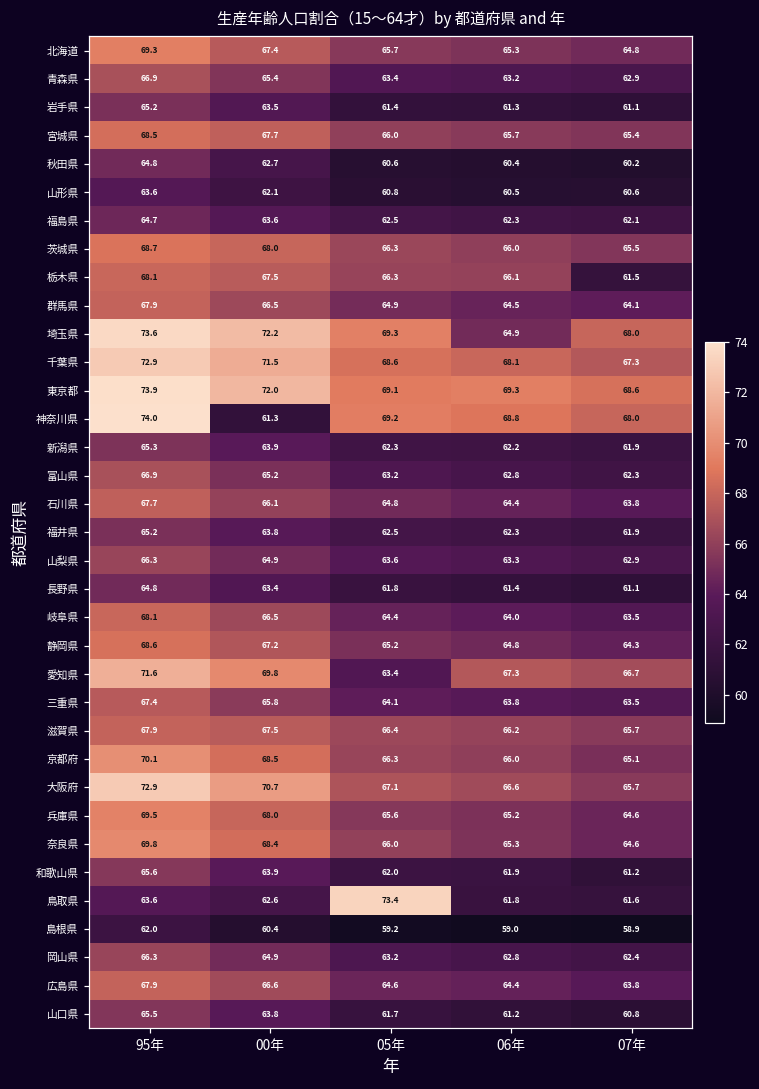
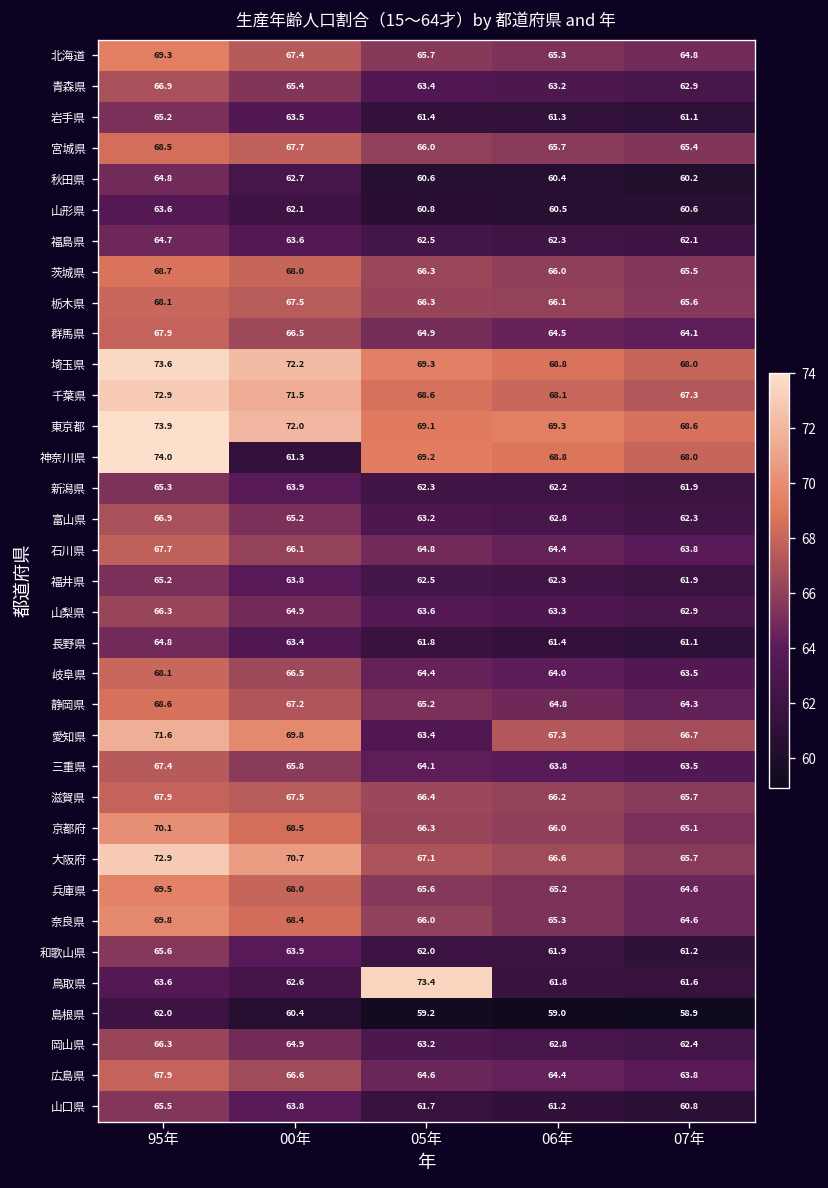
栃木県, 07年: 61.5 -> 65.6
埼玉県, 06年: 64.9 -> 68.8
